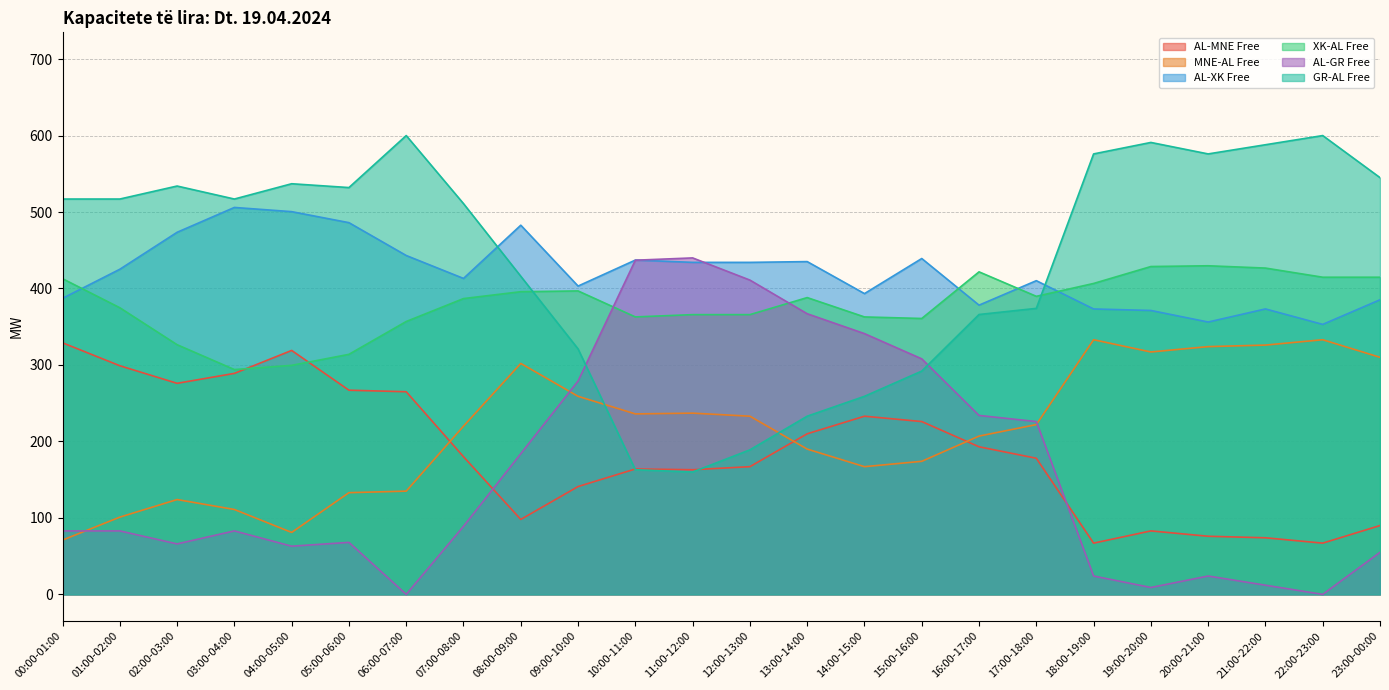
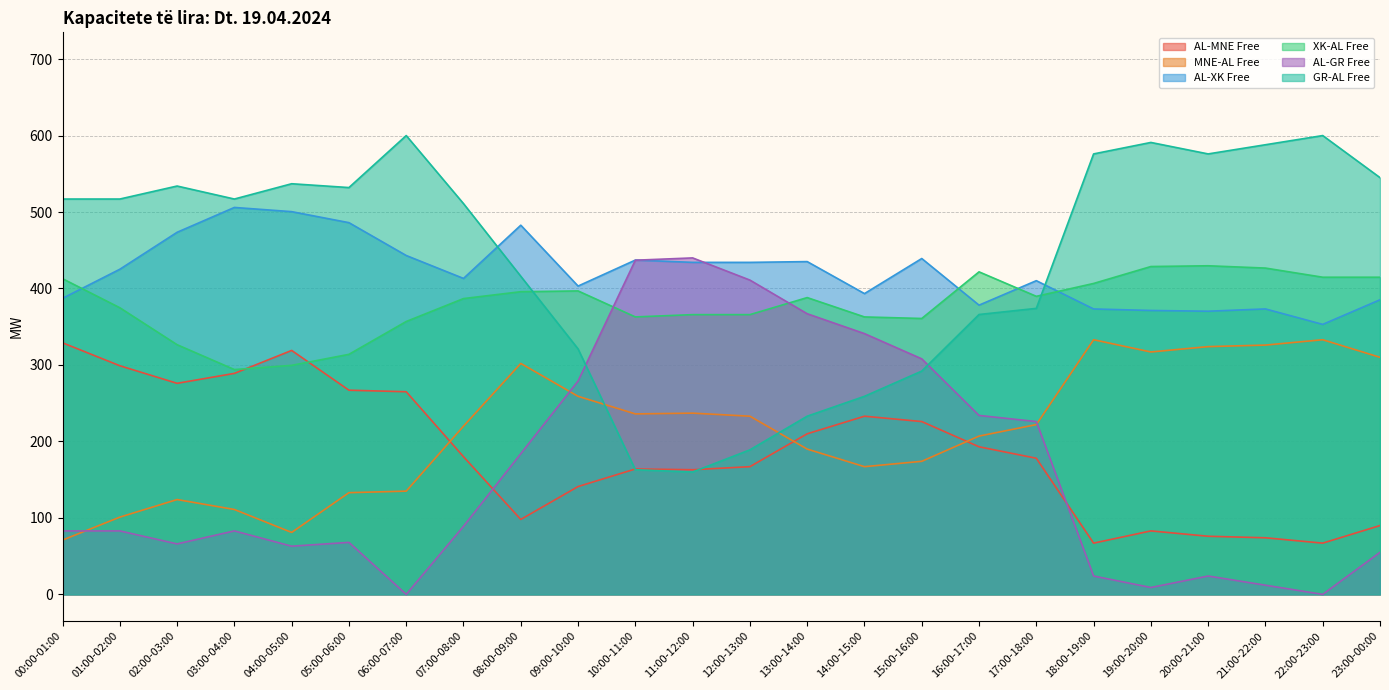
AL-XK Free, 20:00-21:00: 360 -> 370
